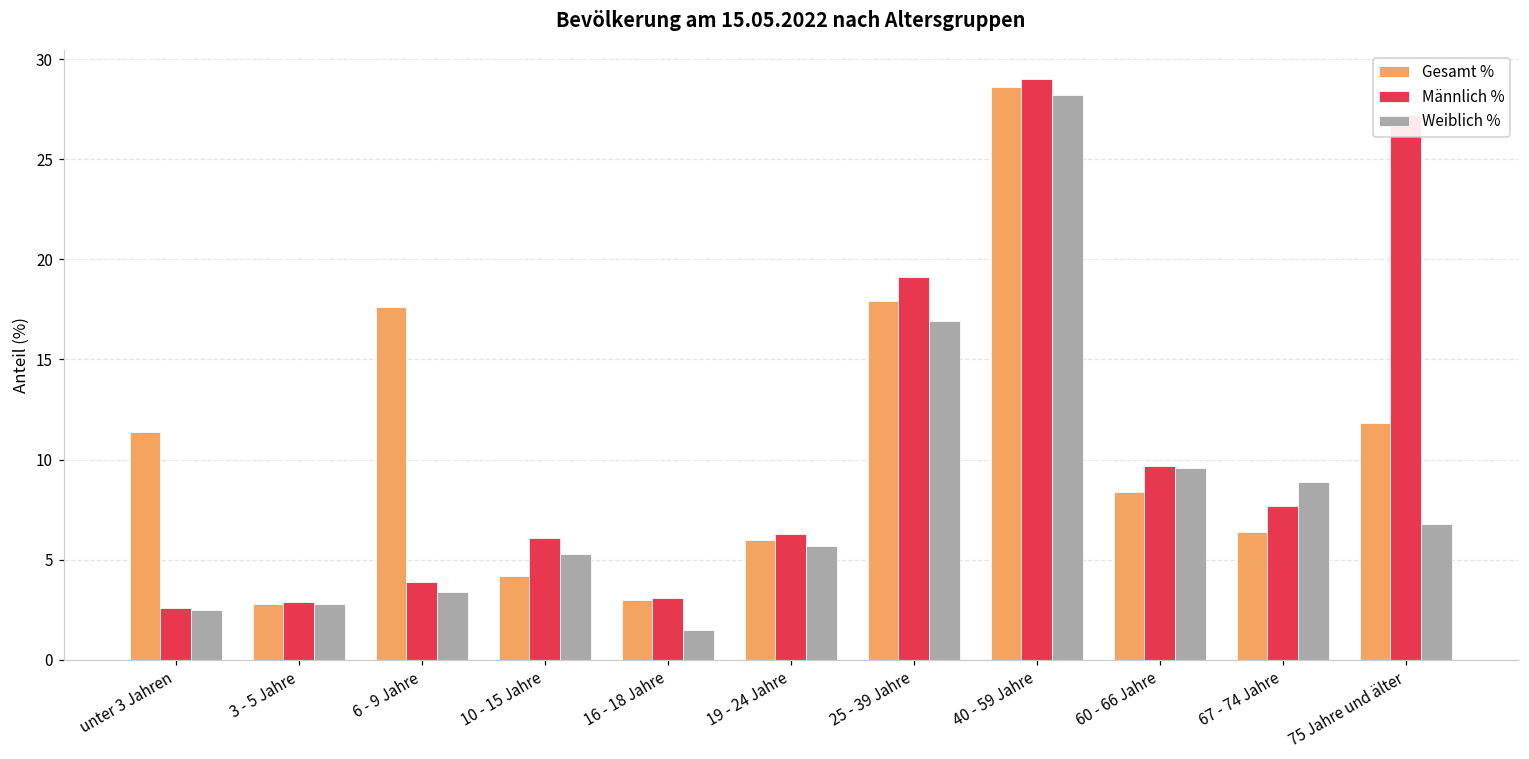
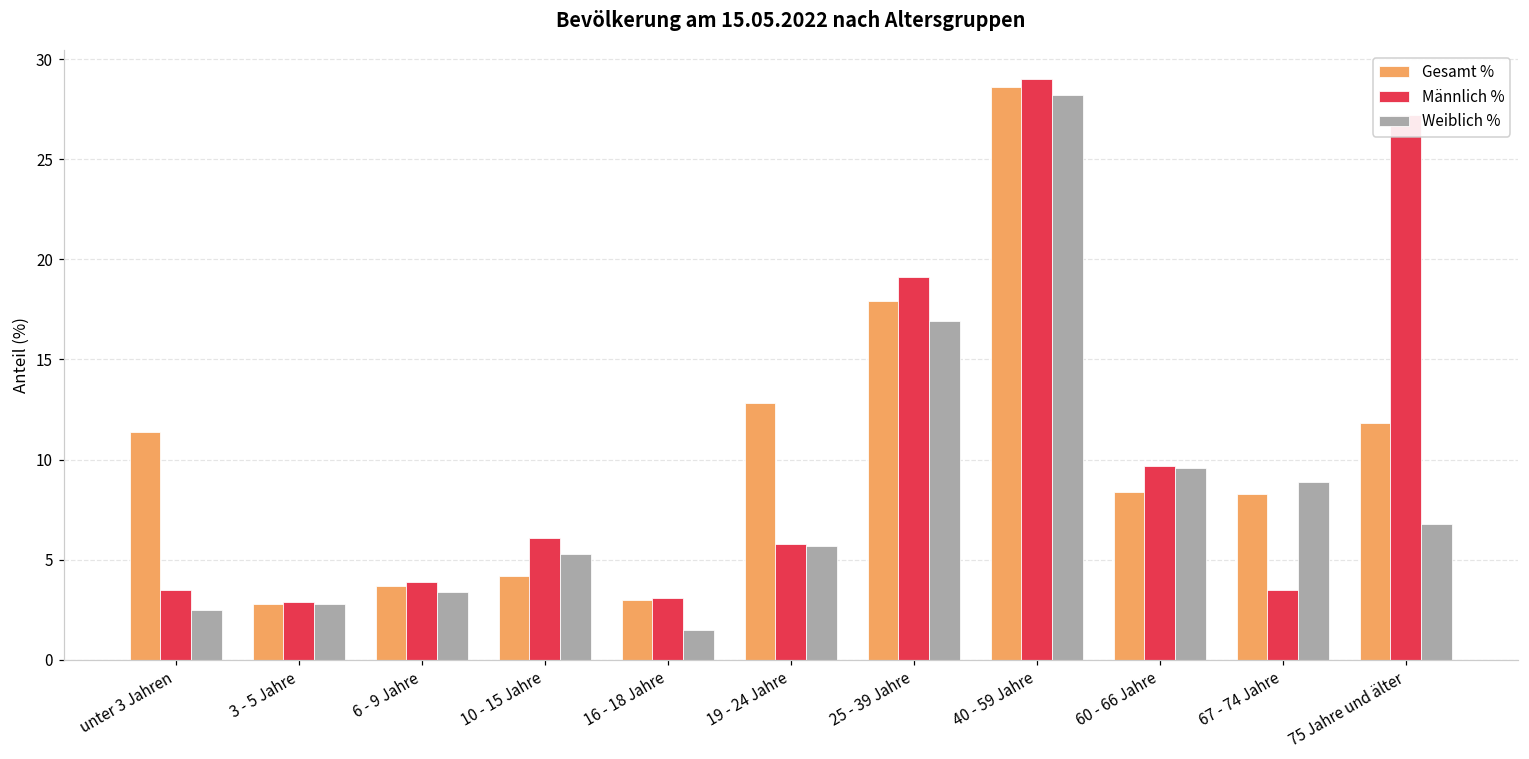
Männlich %, unter 3 Jahren: 2.6 -> 3.5
Gesamt %, 6 - 9 Jahre: 17.6 -> 3.7
Gesamt %, 19 - 24 Jahre: 6.0 -> 12.8
Männlich %, 19 - 24 Jahre: 6.3 -> 5.8
Gesamt %, 67 - 74 Jahre: 6.4 -> 8.3
Männlich %, 67 - 74 Jahre: 7.7 -> 3.5
